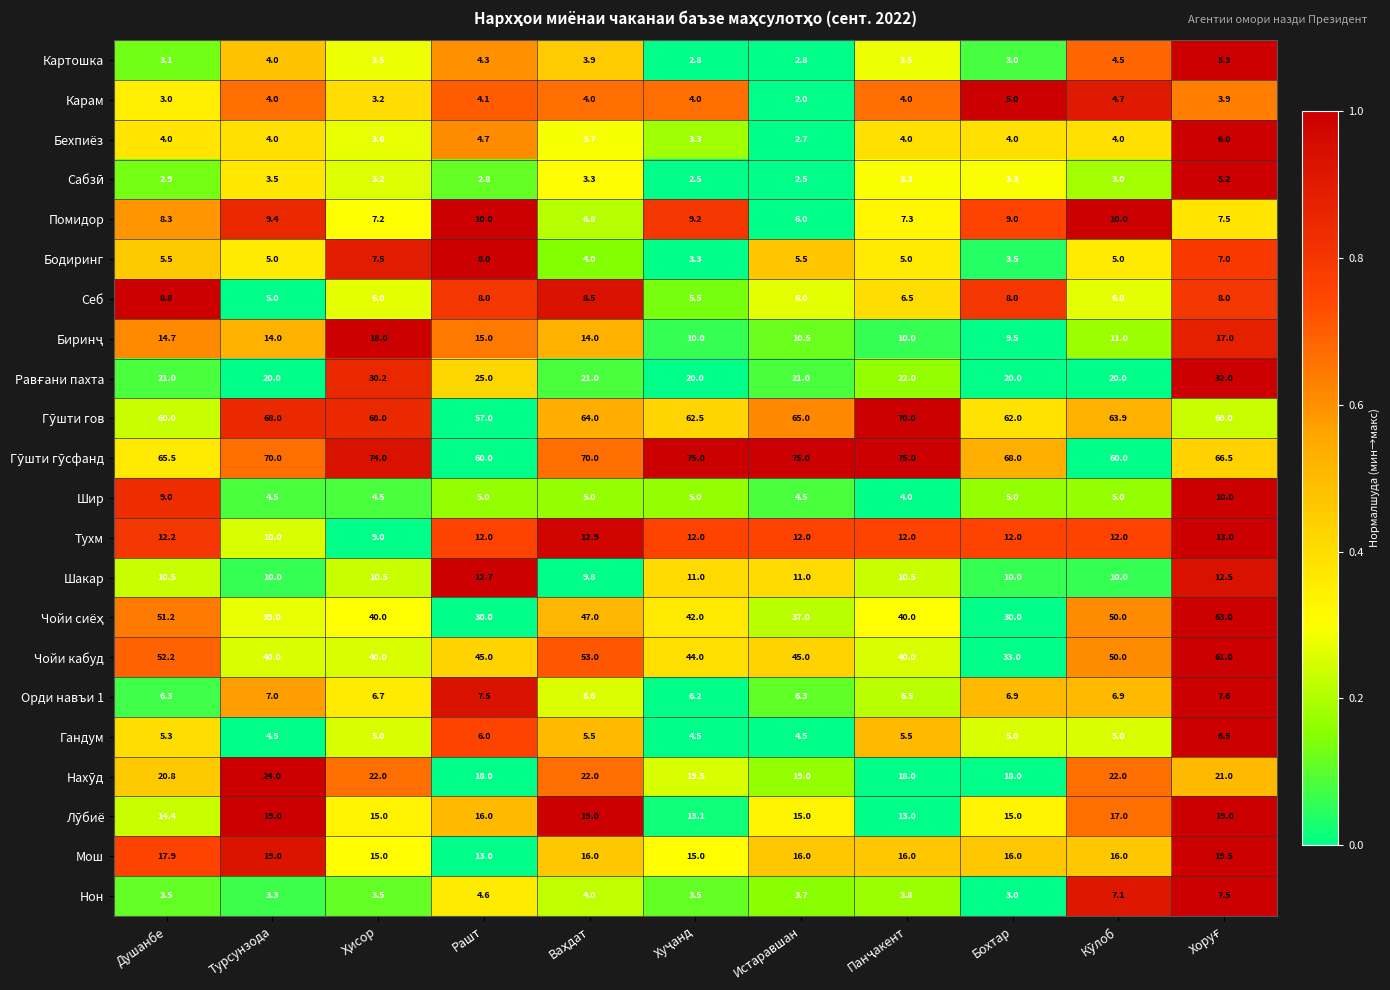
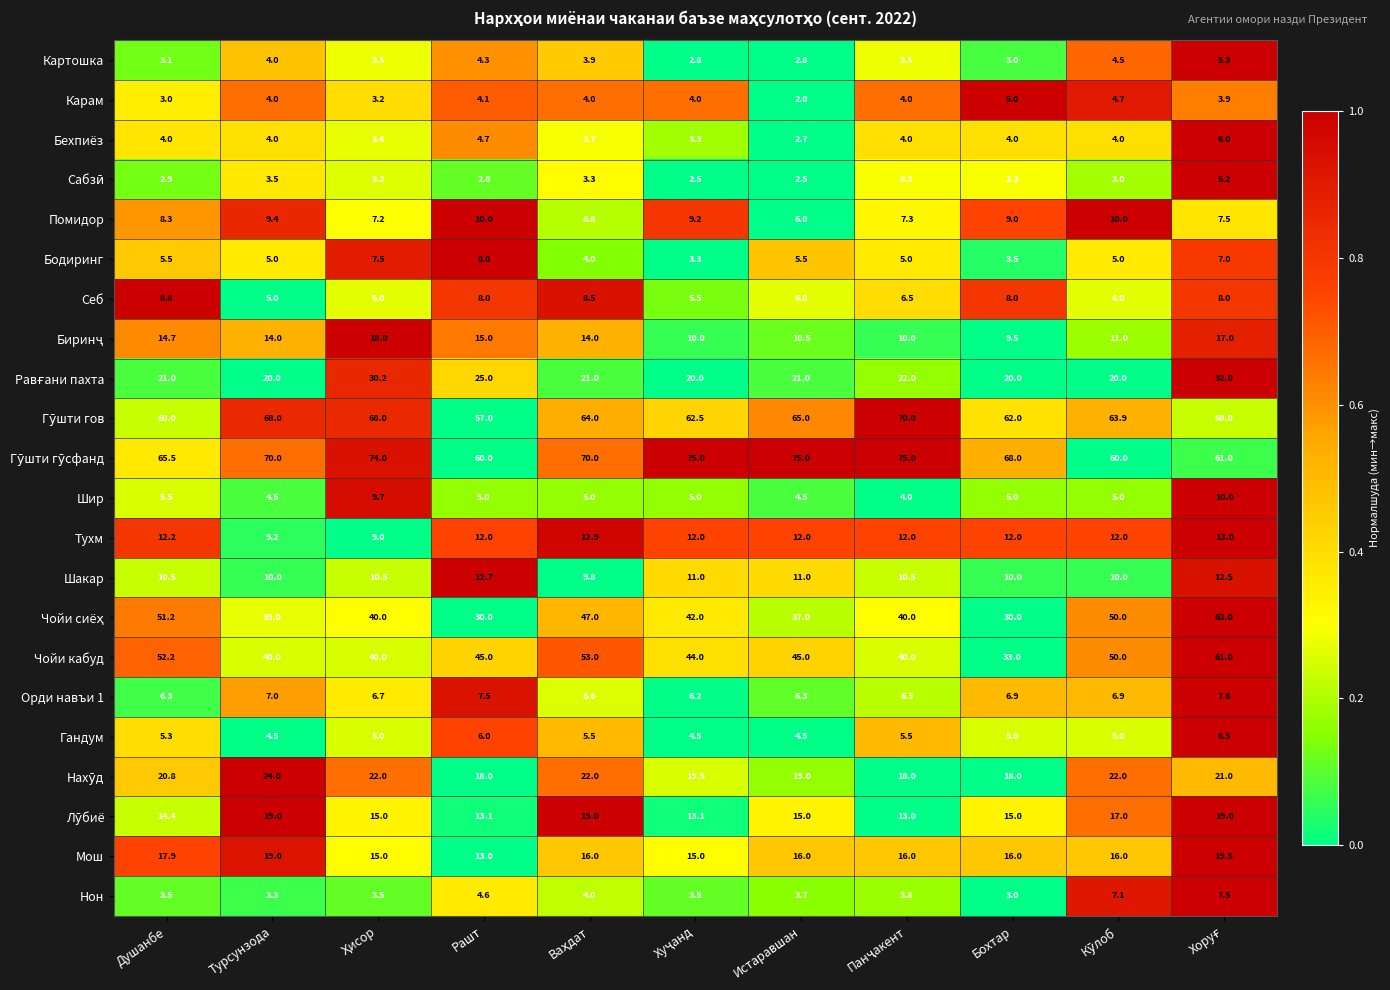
Гӯшти гӯсфанд, Хоруғ: 66.5 -> 61.0
Шир, Душанбе: 9.0 -> 5.5
Шир, Ҳисор: 4.5 -> 9.7
Тухм, Турсунзода: 10.0 -> 9.2
Лӯбиё, Рашт: 16.0 -> 13.1
